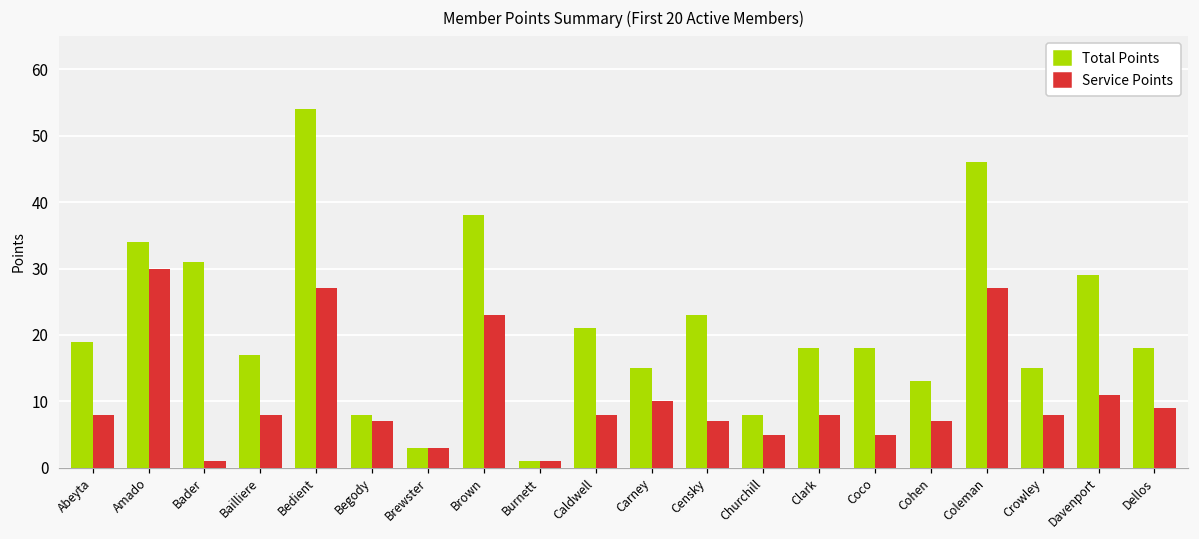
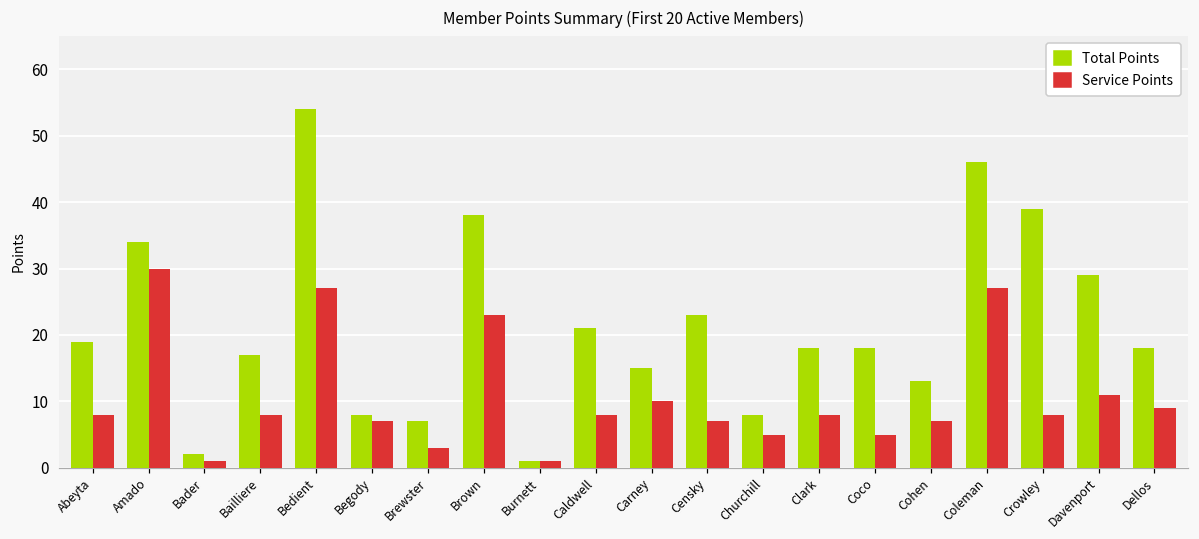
Total Points, Bader: 31 -> 2
Total Points, Brewster: 3 -> 7
Total Points, Crowley: 15 -> 39
